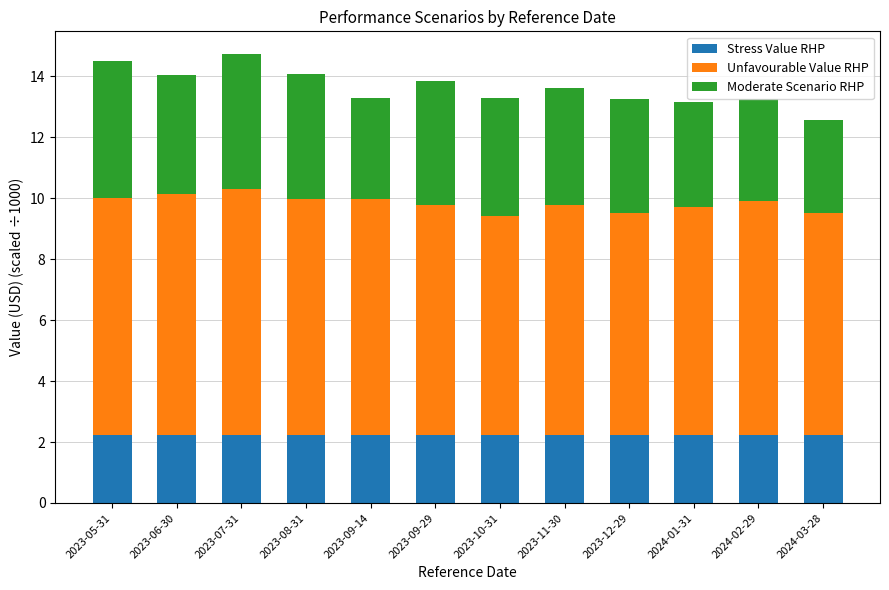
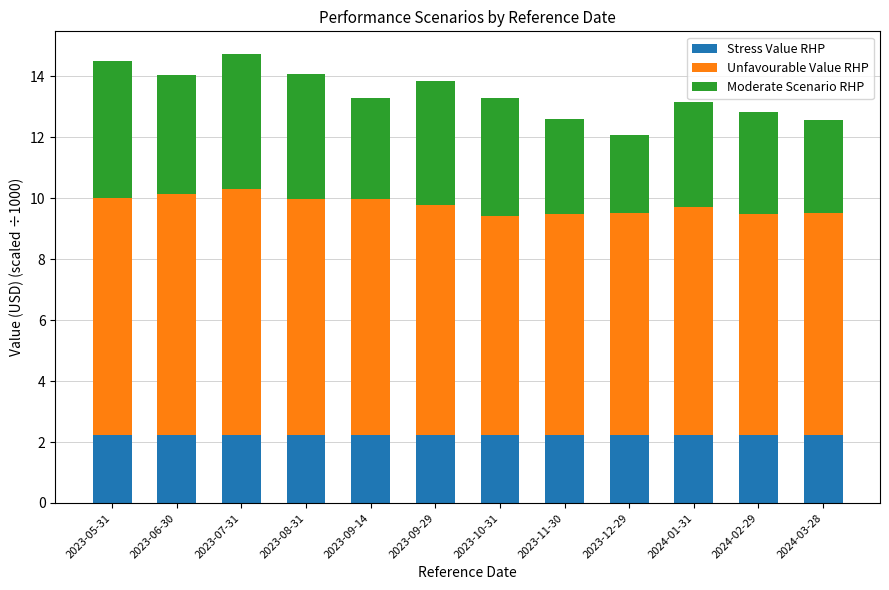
Unfavourable Value RHP, 2023-11-30: 7.5 -> 7.2
Moderate Scenario RHP, 2023-11-30: 3.8 -> 3.1
Moderate Scenario RHP, 2023-12-29: 3.8 -> 2.5
Unfavourable Value RHP, 2024-02-29: 7.7 -> 7.2
